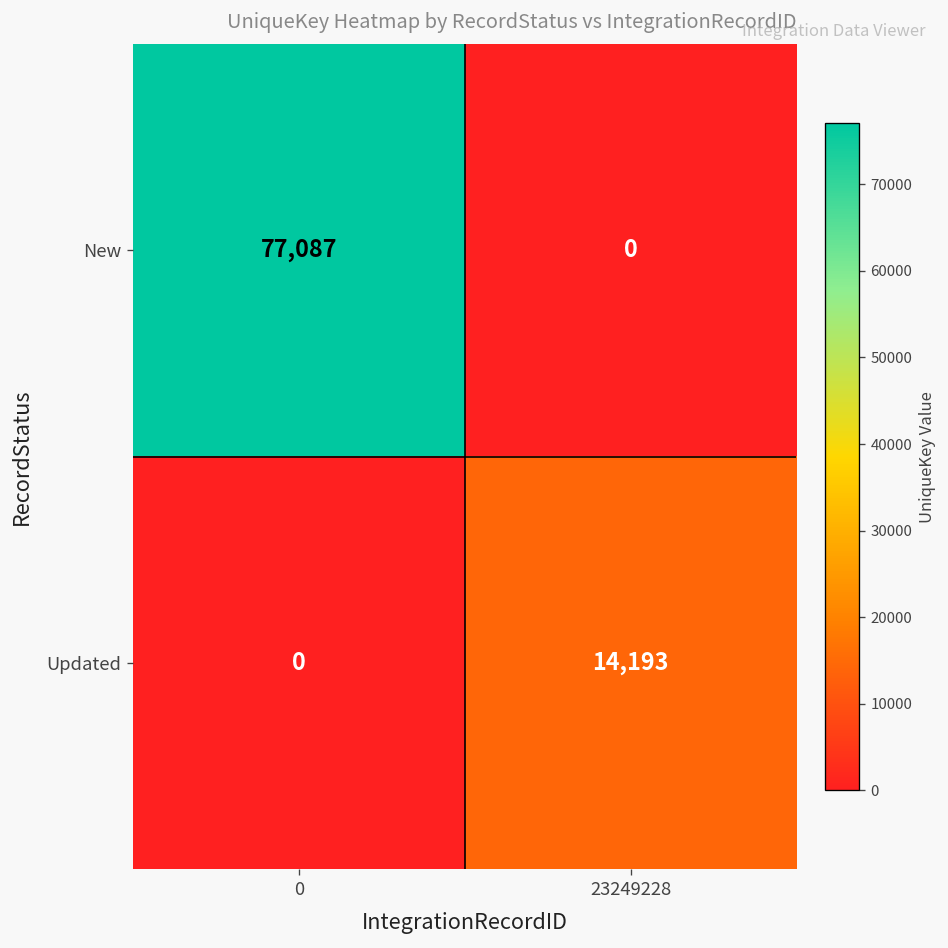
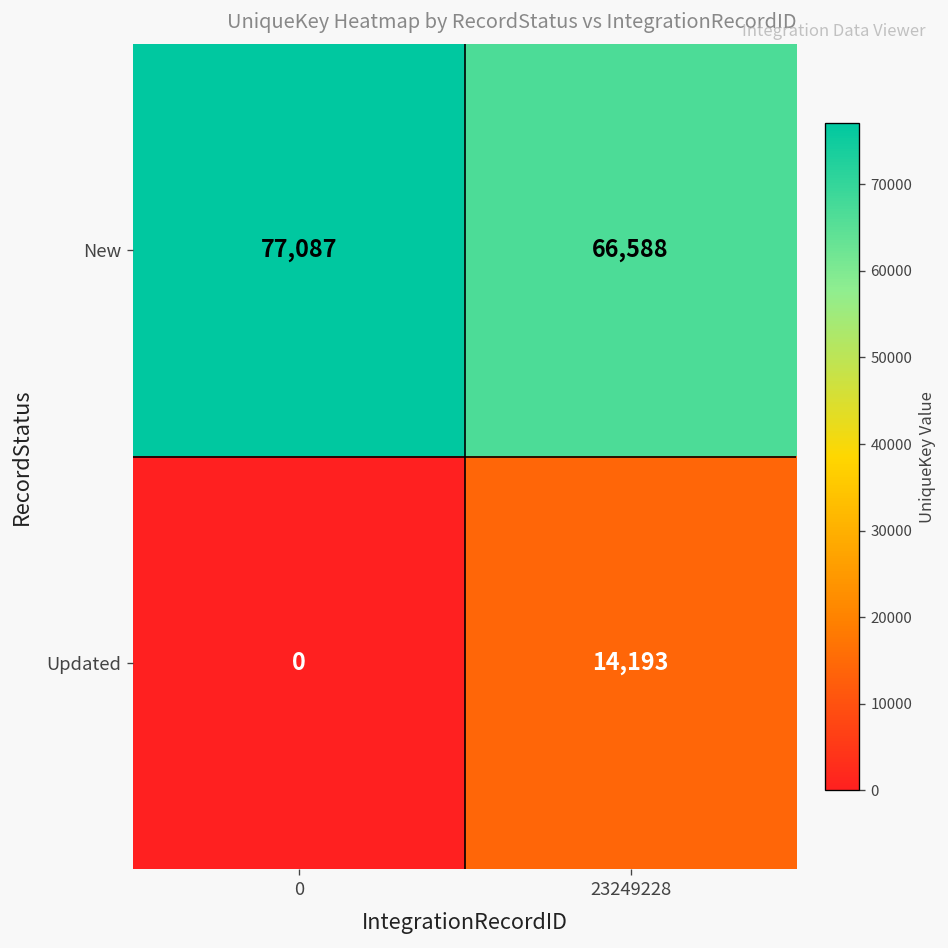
New, 23249228: 0 -> 66,588
